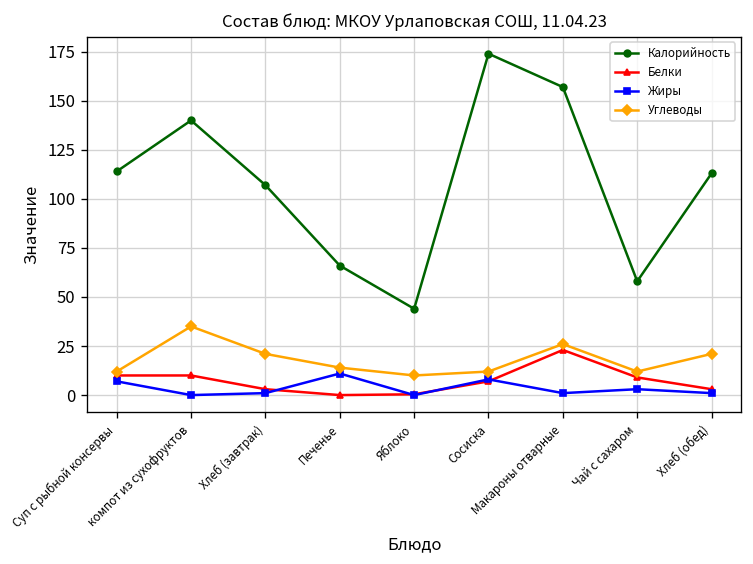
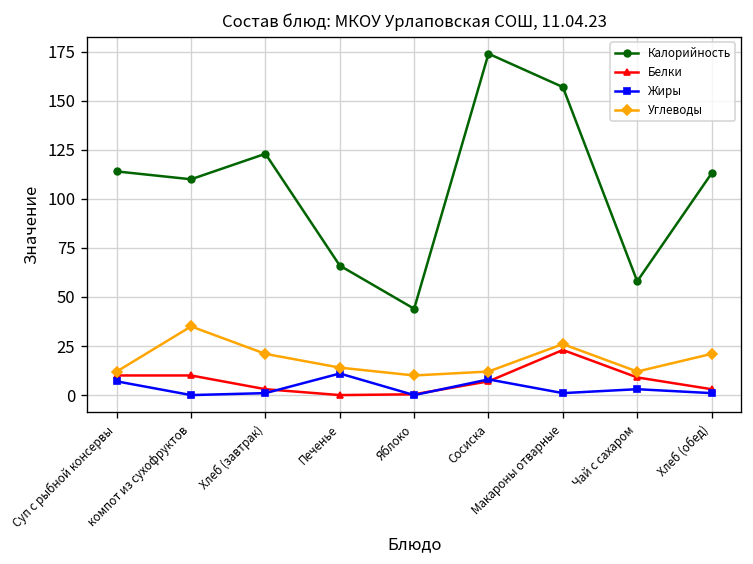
Калорийность, компот из сухофруктов: 140 -> 110
Калорийность, Хлеб (завтрак): 107 -> 123
